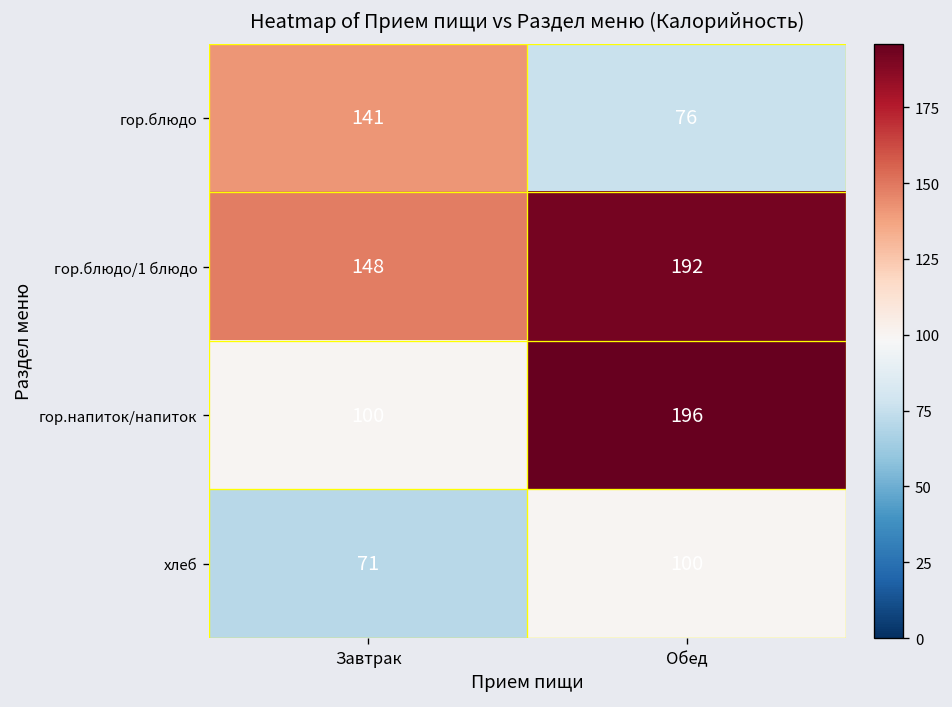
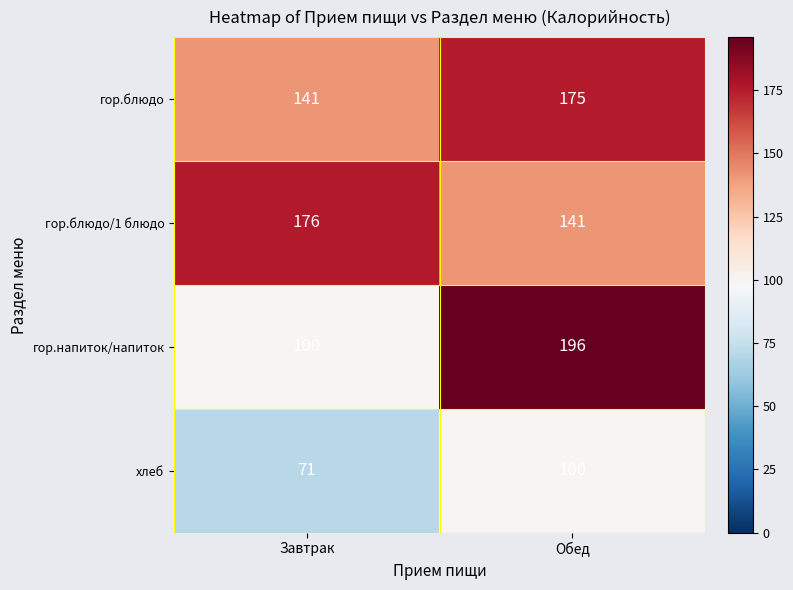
гор.блюдо, Обед: 76 -> 175
гор.блюдо/1 блюдо, Завтрак: 148 -> 176
гор.блюдо/1 блюдо, Обед: 192 -> 141
